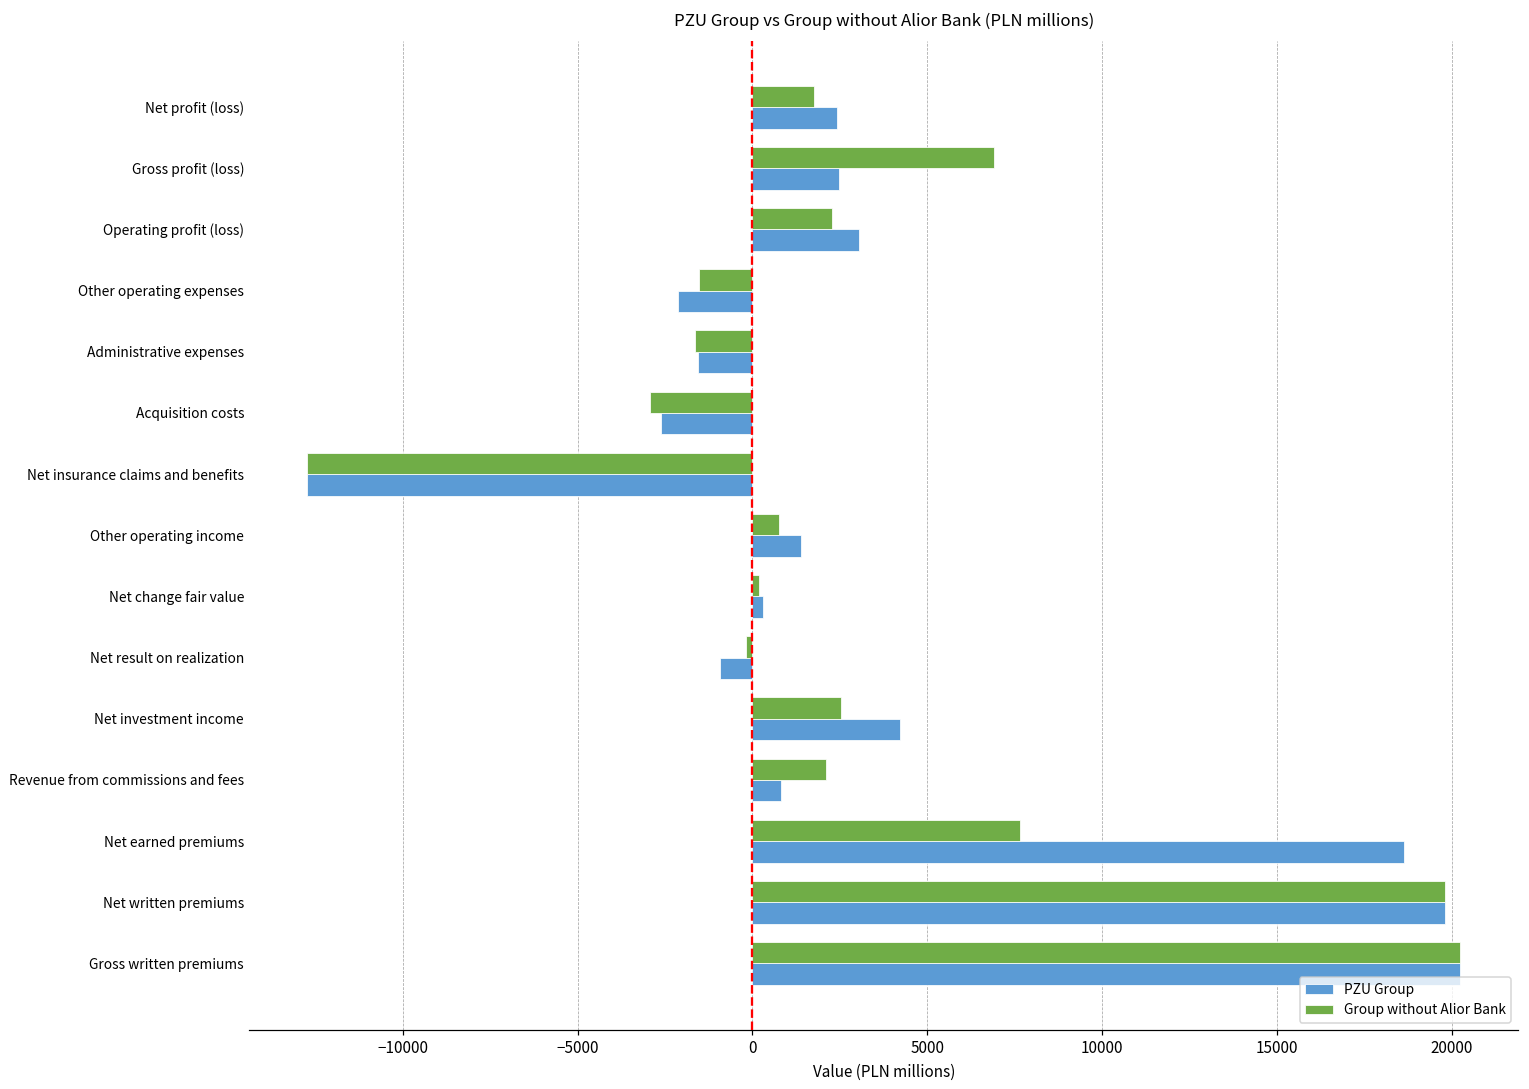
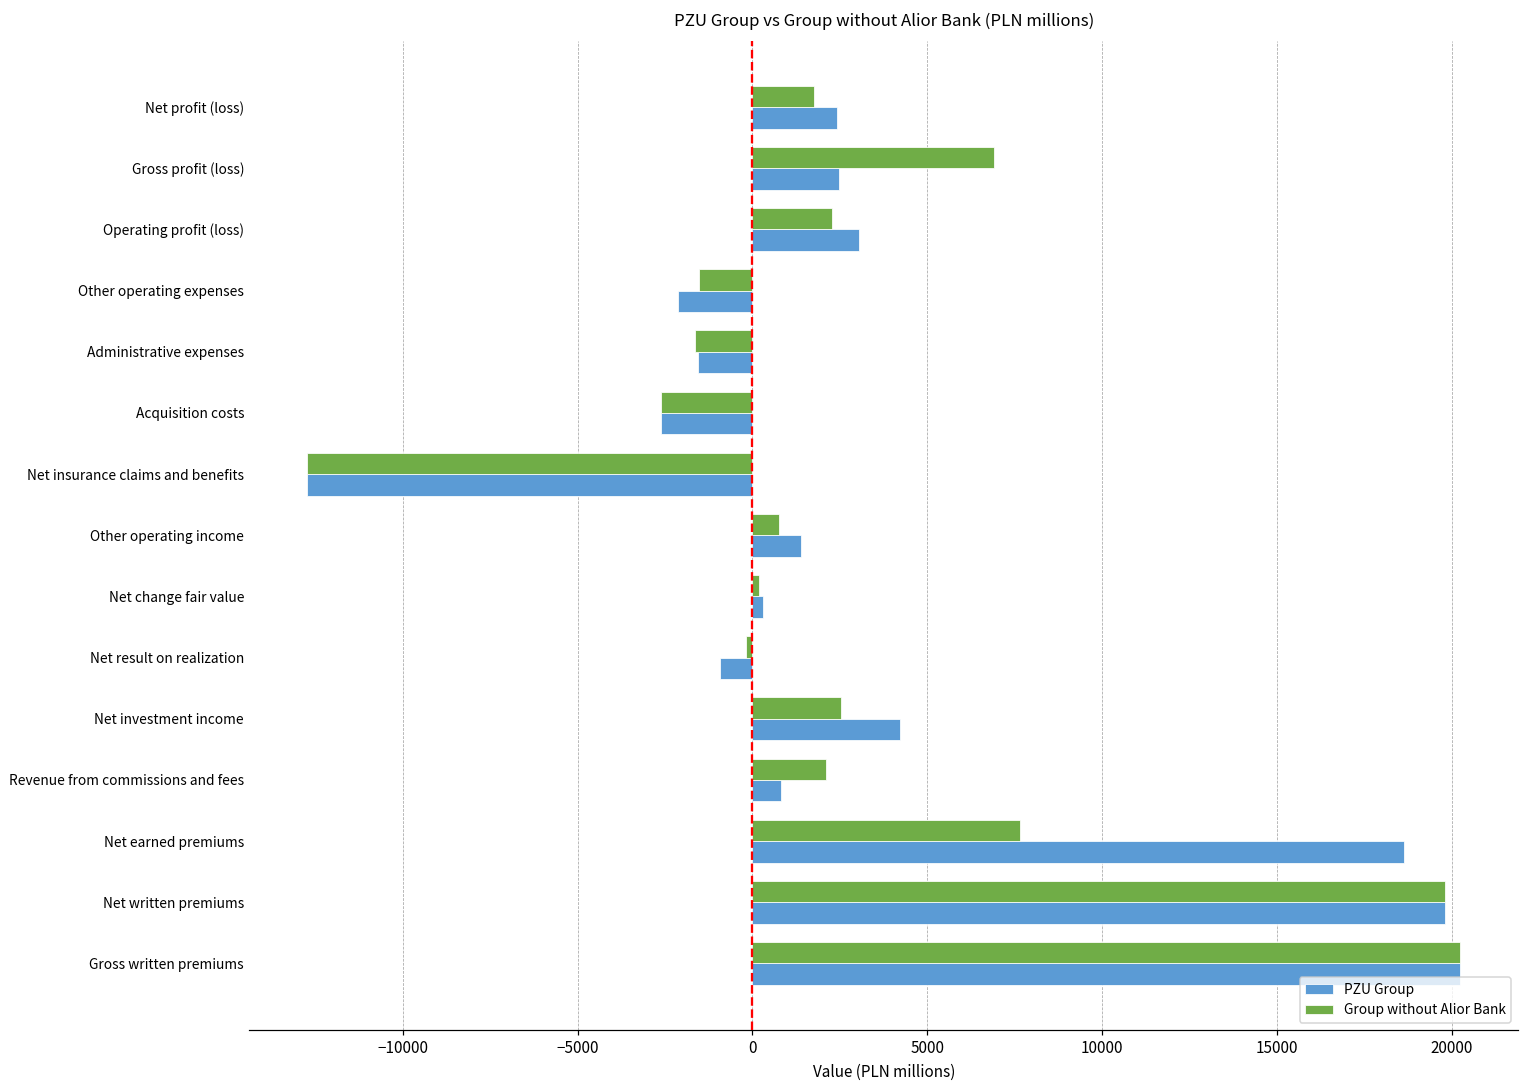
Group without Alior Bank, Acquisition costs: -2900 -> -2600
